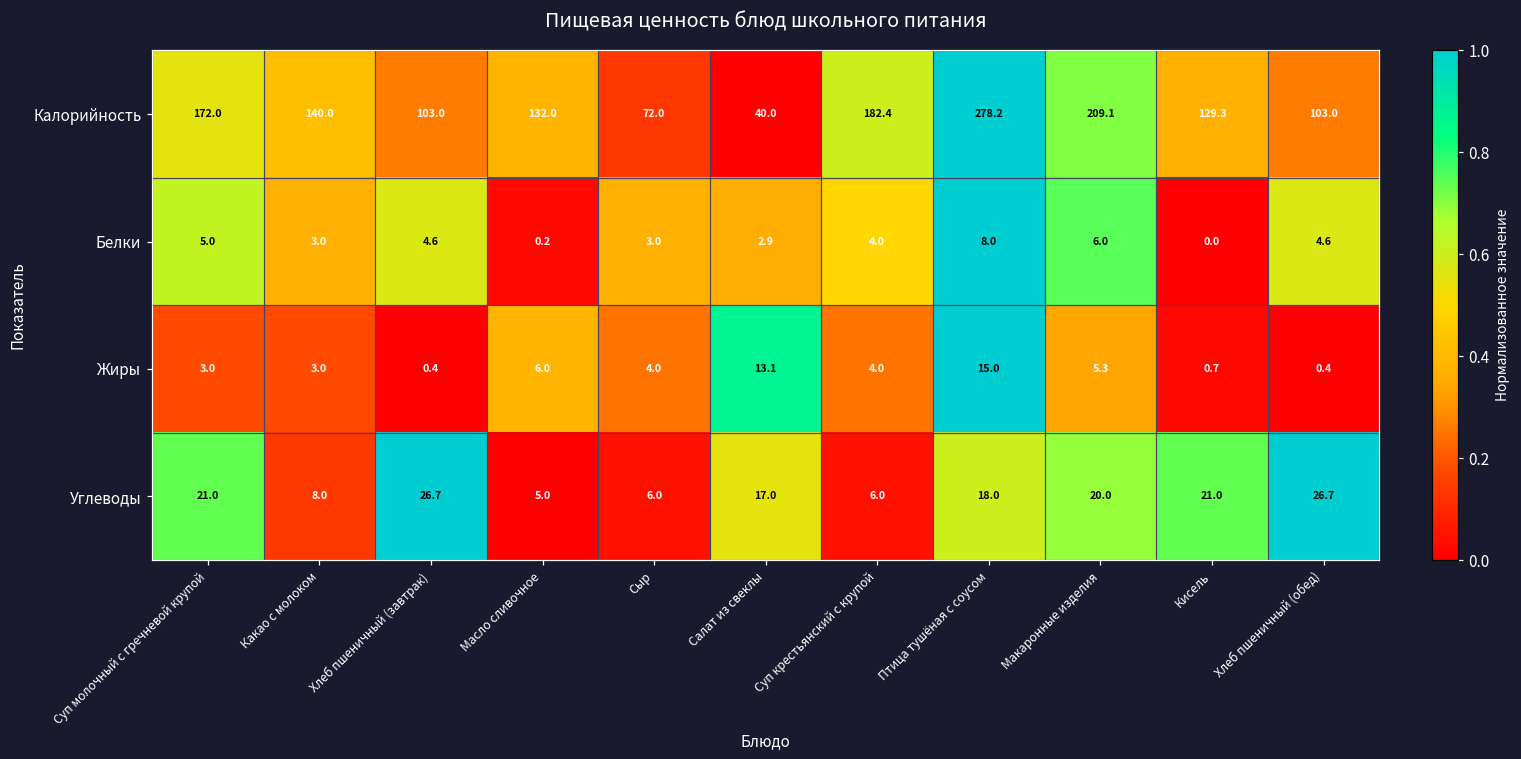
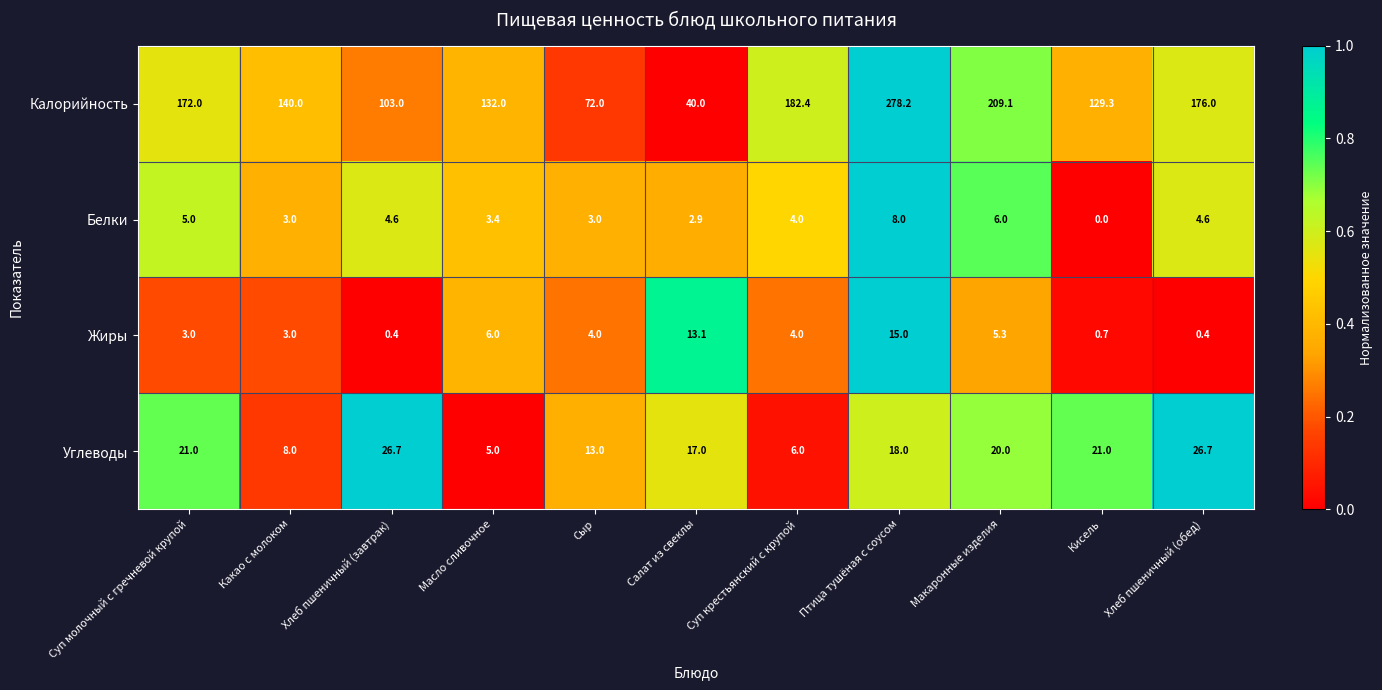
Калорийность, Хлеб пшеничный (обед): 103.0 -> 176.0
Белки, Масло сливочное: 0.2 -> 3.4
Углеводы, Сыр: 6.0 -> 13.0
